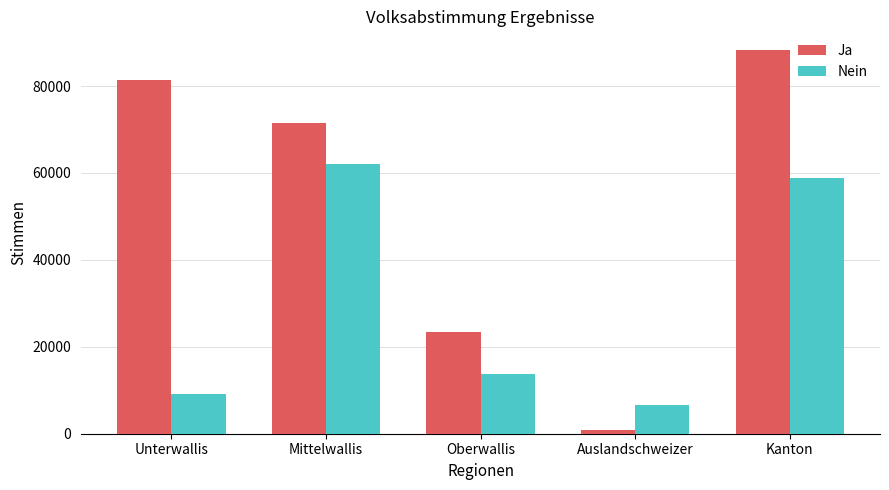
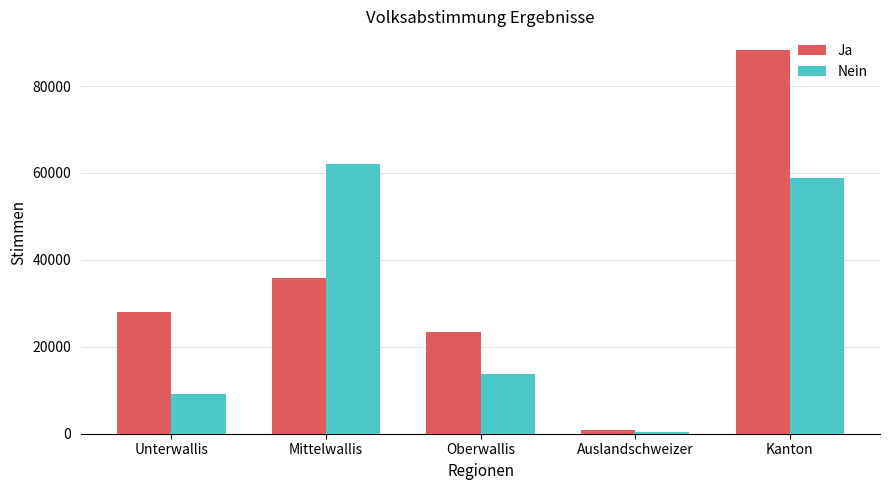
Ja, Unterwallis: 81000 -> 28000
Ja, Mittelwallis: 72000 -> 36000
Nein, Auslandschweizer: 7000 -> 0
